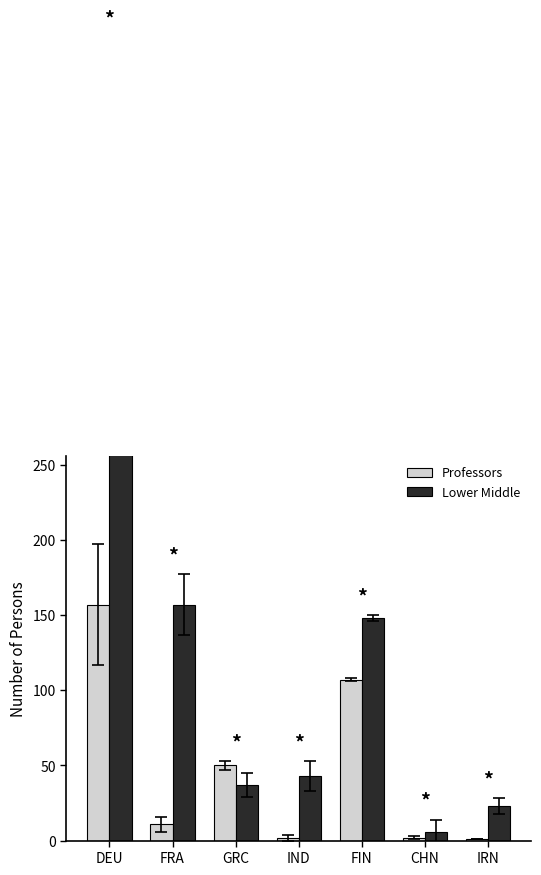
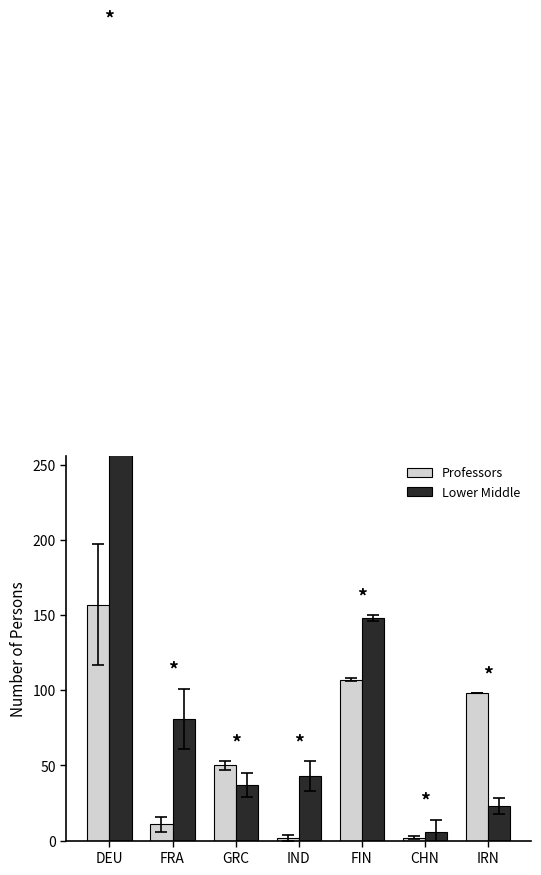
Lower Middle, FRA: 157 -> 81
Professors, IRN: 1 -> 98
